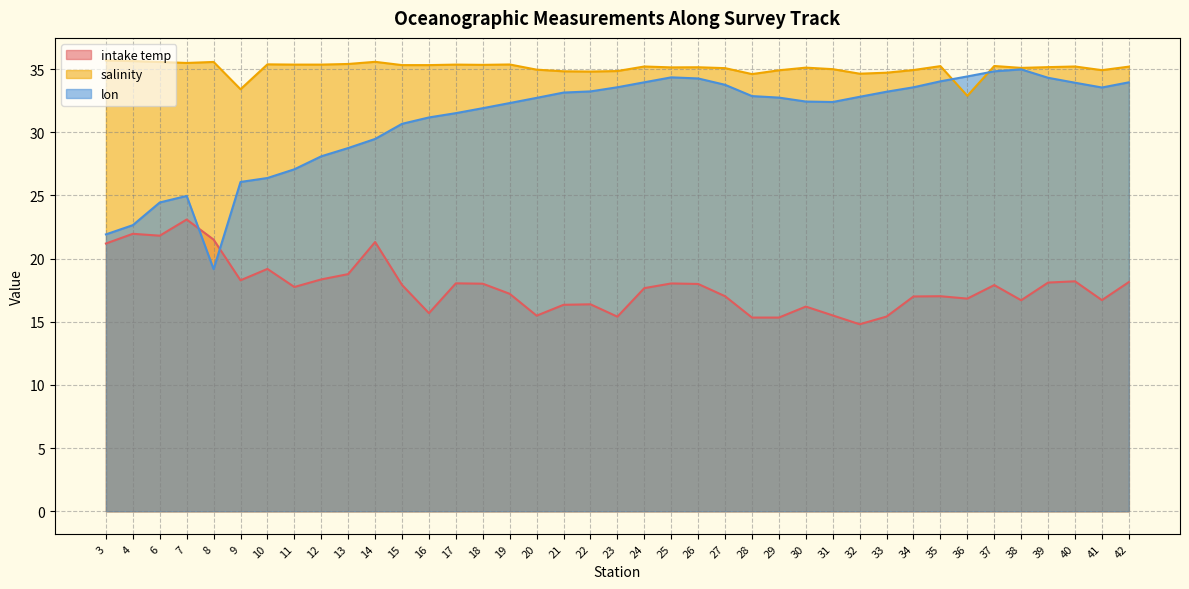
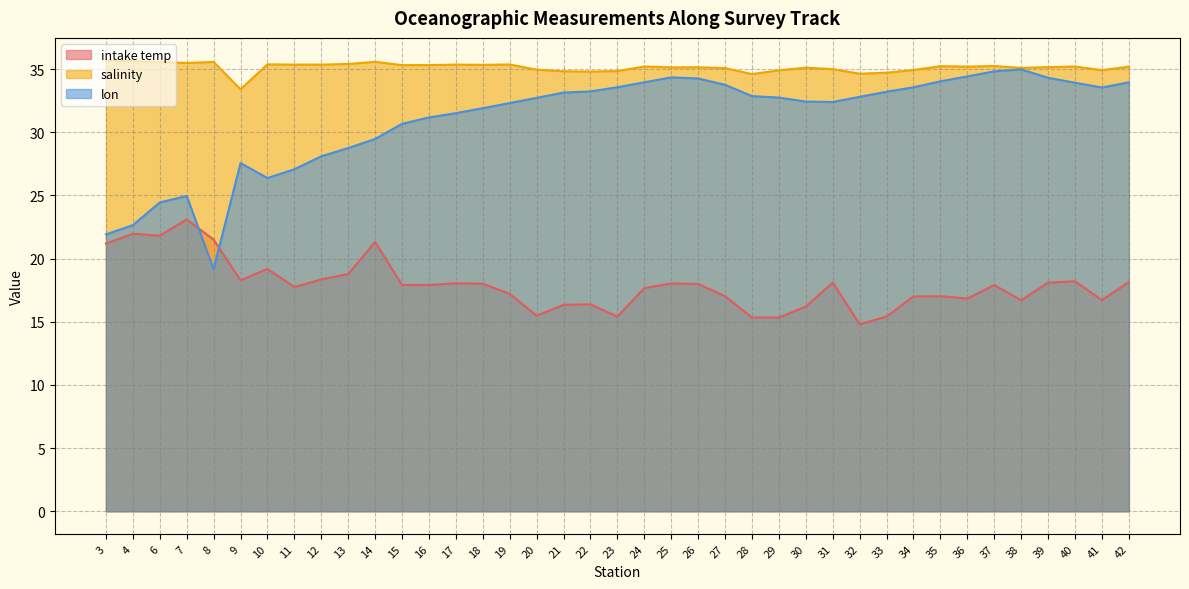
lon, 9: 26.1 -> 27.6
intake temp, 16: 15.7 -> 17.9
intake temp, 31: 15.5 -> 18.1
salinity, 36: 32.9 -> 35.2
